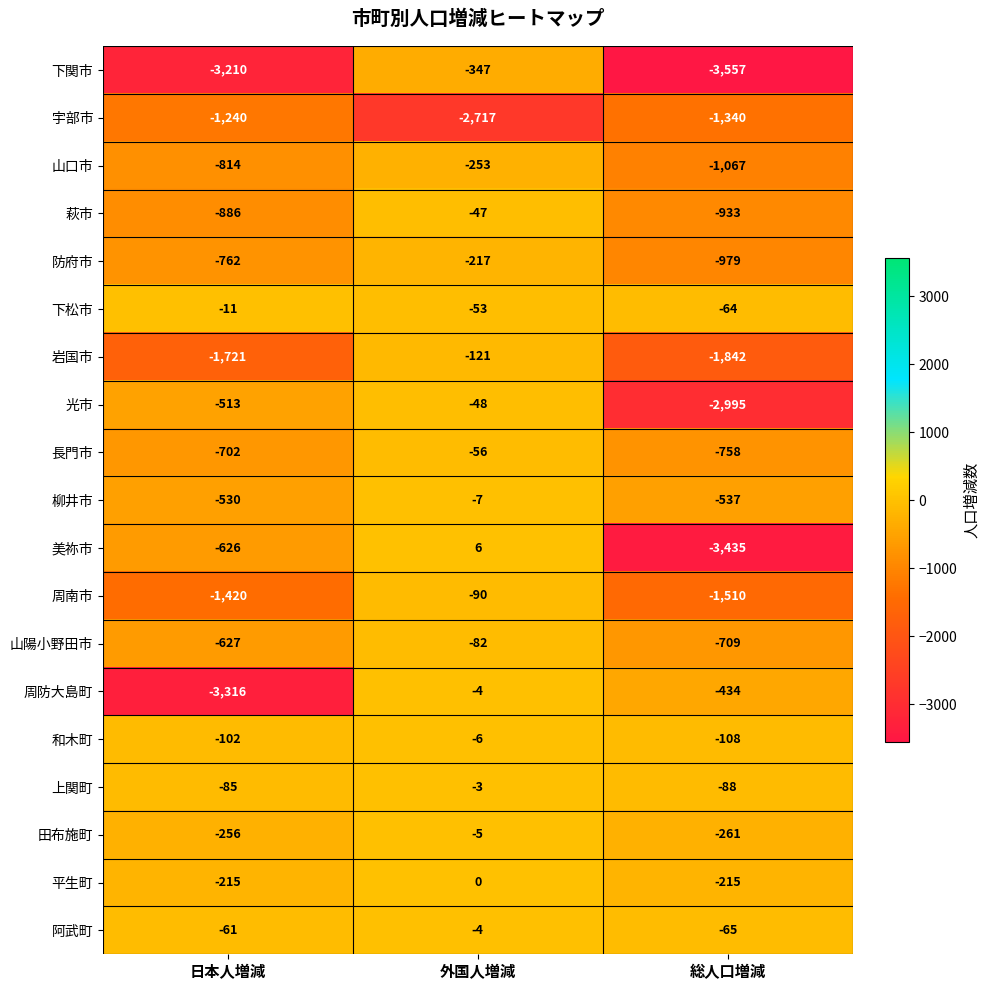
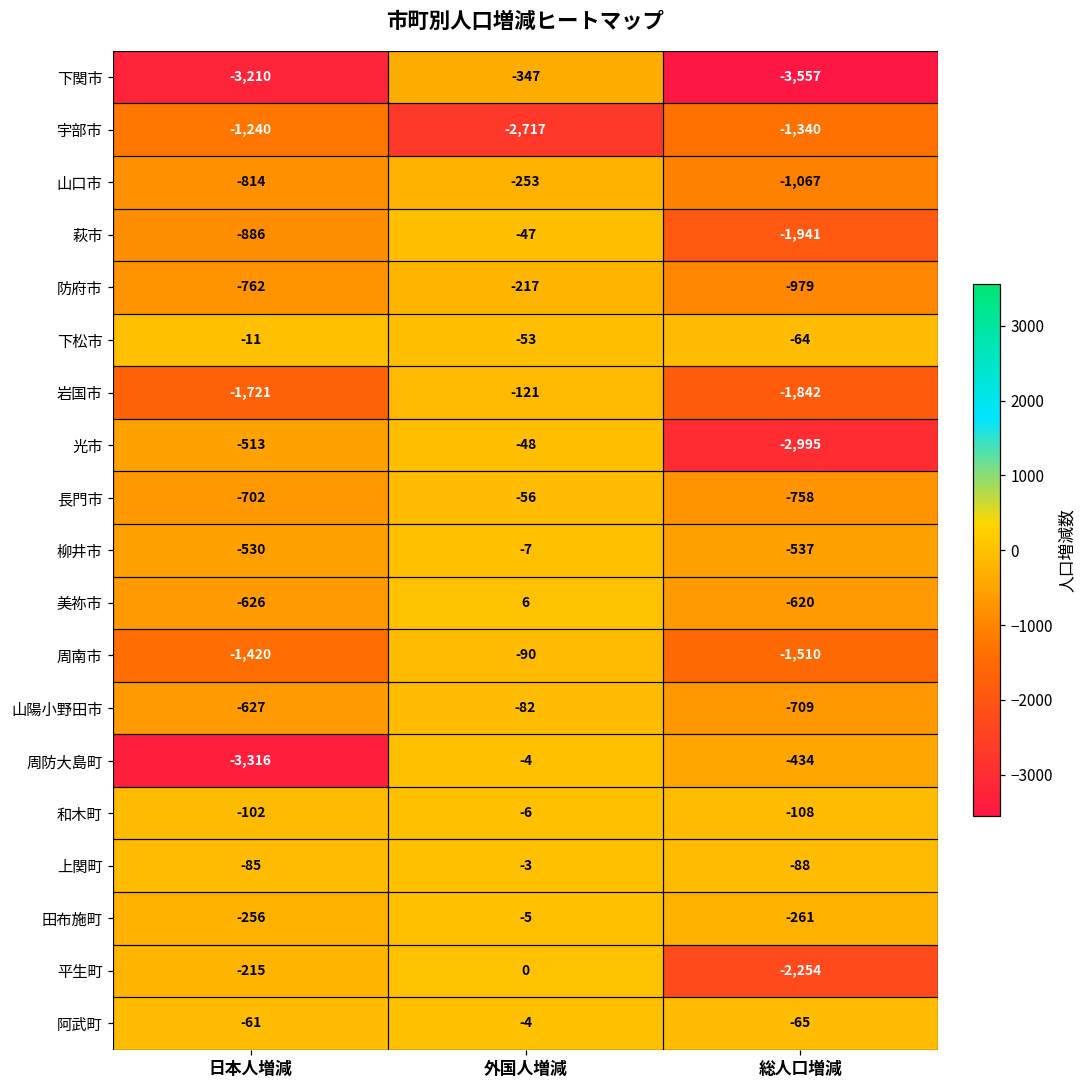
萩市, 総人口増減: -933 -> -1,941
美祢市, 総人口増減: -3,435 -> -620
平生町, 総人口増減: -215 -> -2,254
